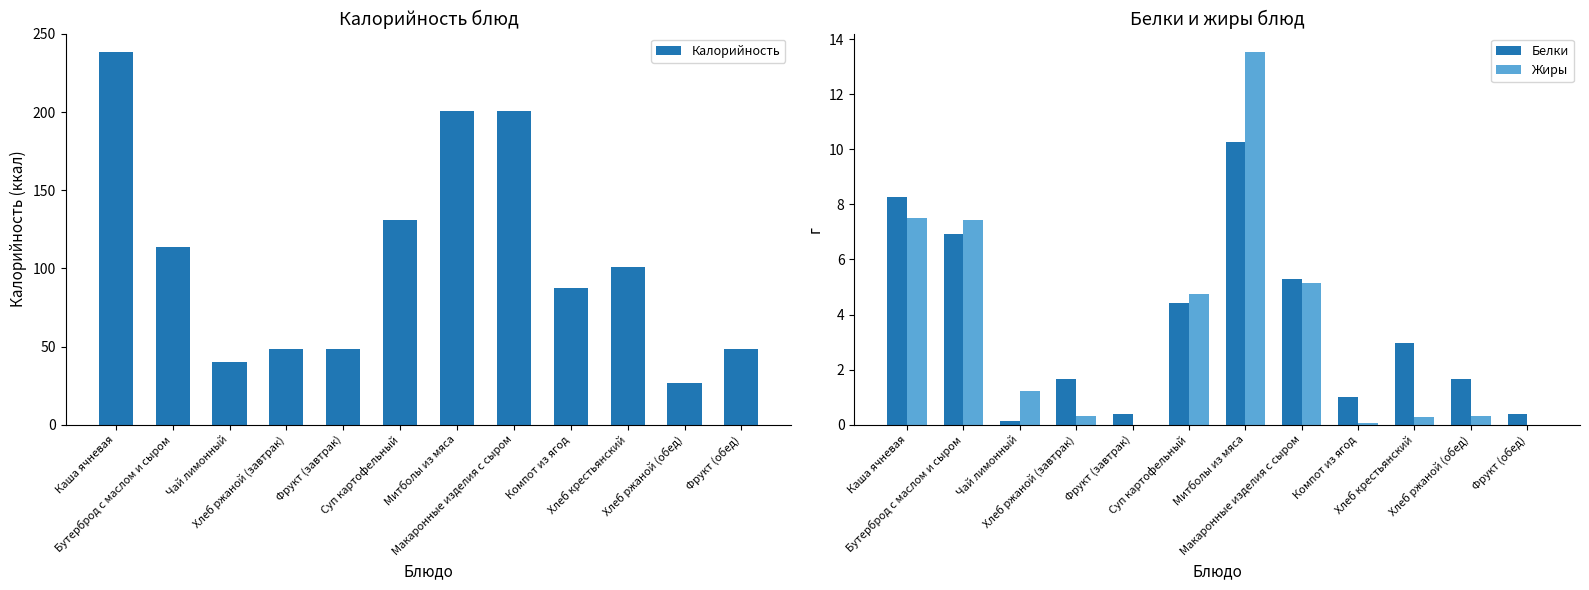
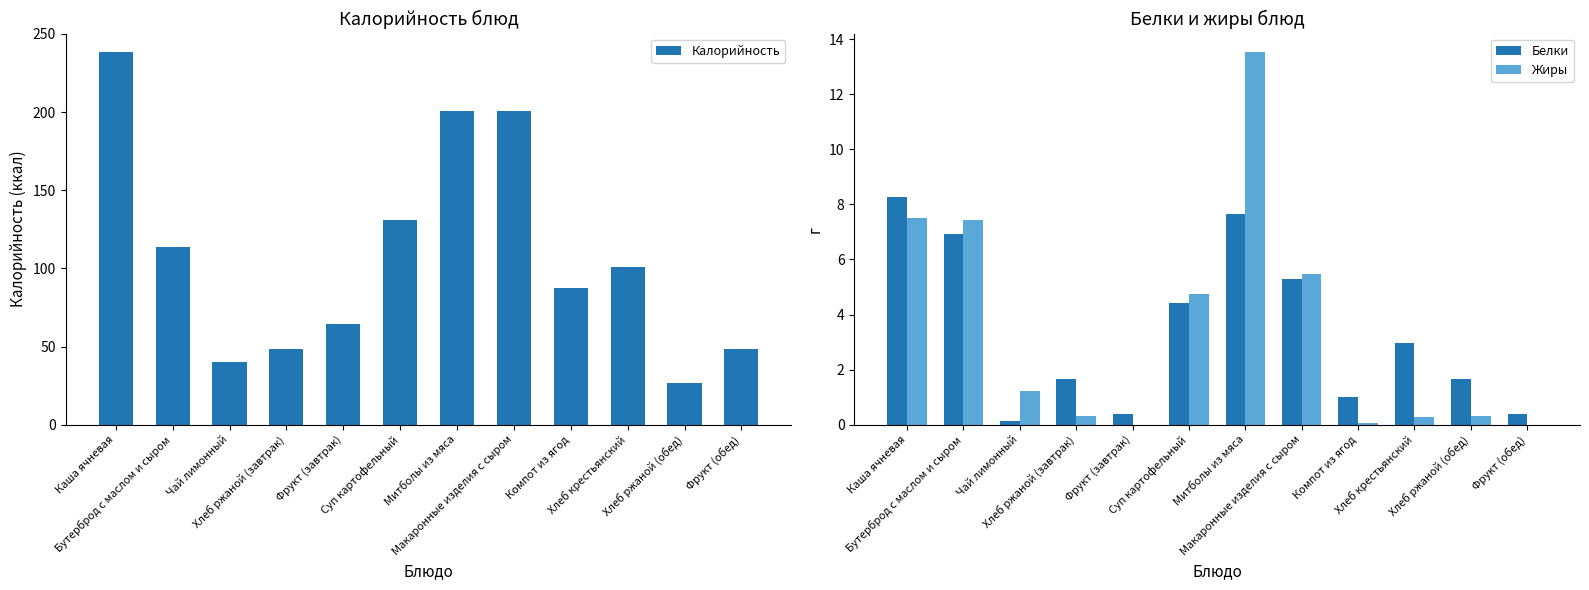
Калорийность блюд, Фрукт (завтрак): 49 -> 65
Белки и жиры блюд, Белки, Митболы из мяса: 10.3 -> 7.7
Белки и жиры блюд, Жиры, Макаронные изделия с сыром: 5.2 -> 5.5
